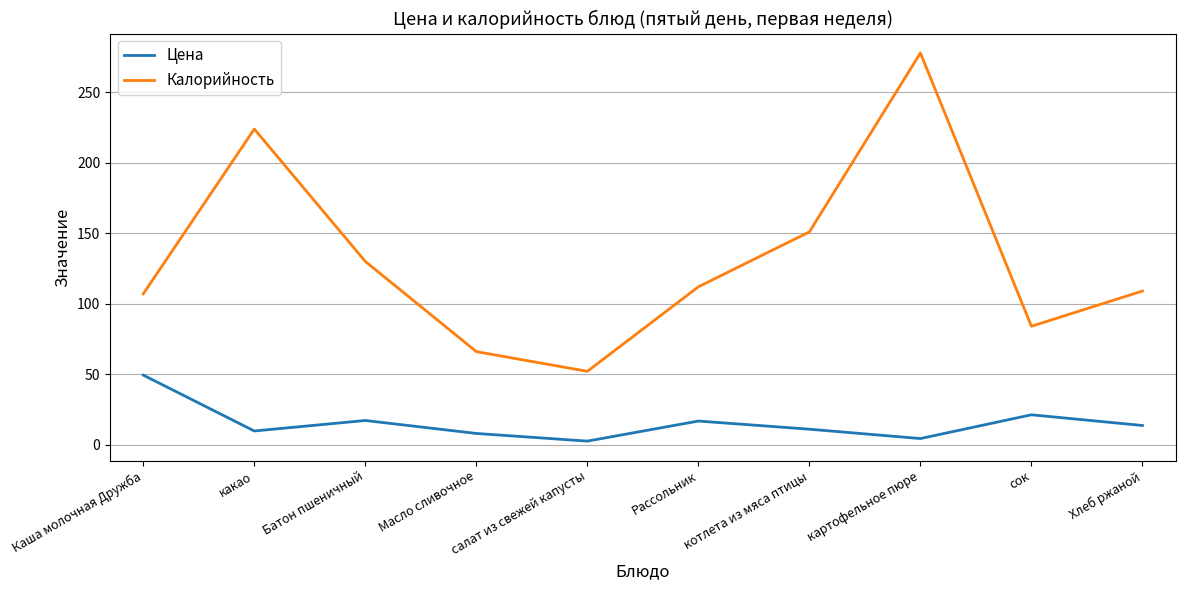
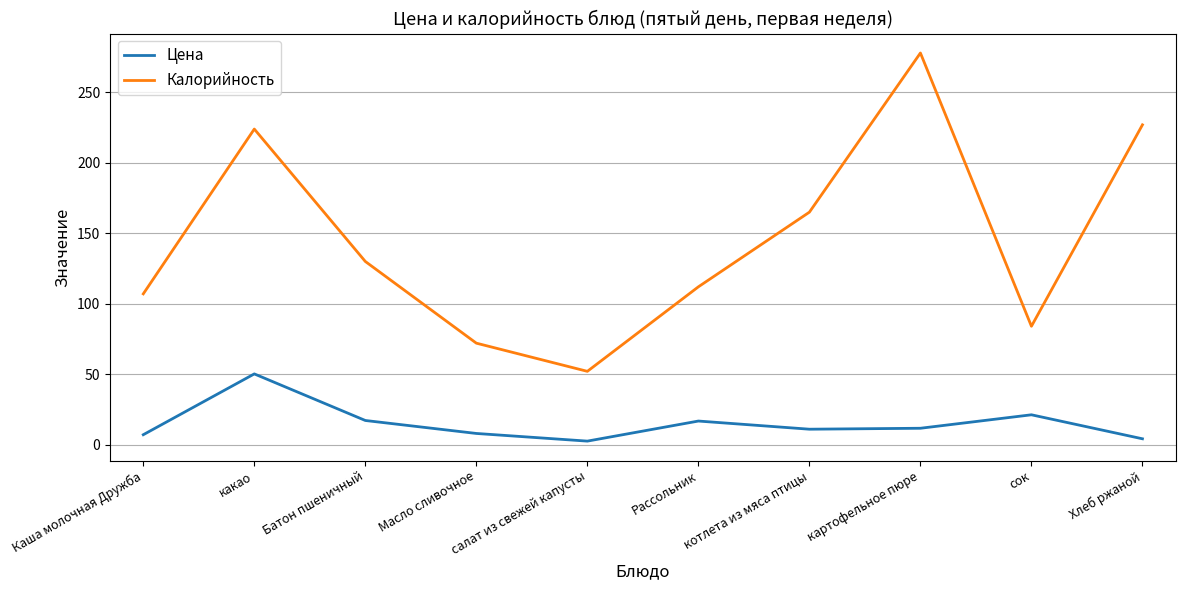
Цена, Каша молочная Дружба: 49 -> 7
Цена, какао: 10 -> 50
Калорийность, Масло сливочное: 66 -> 72
Калорийность, котлета из мяса птицы: 151 -> 165
Цена, картофельное пюре: 4 -> 12
Цена, Хлеб ржаной: 14 -> 4
Калорийность, Хлеб ржаной: 109 -> 227
